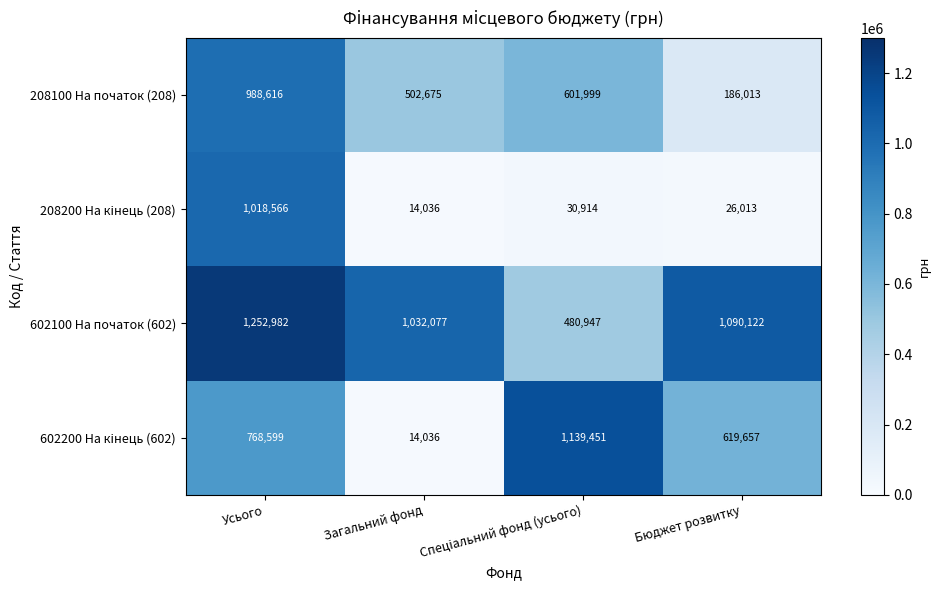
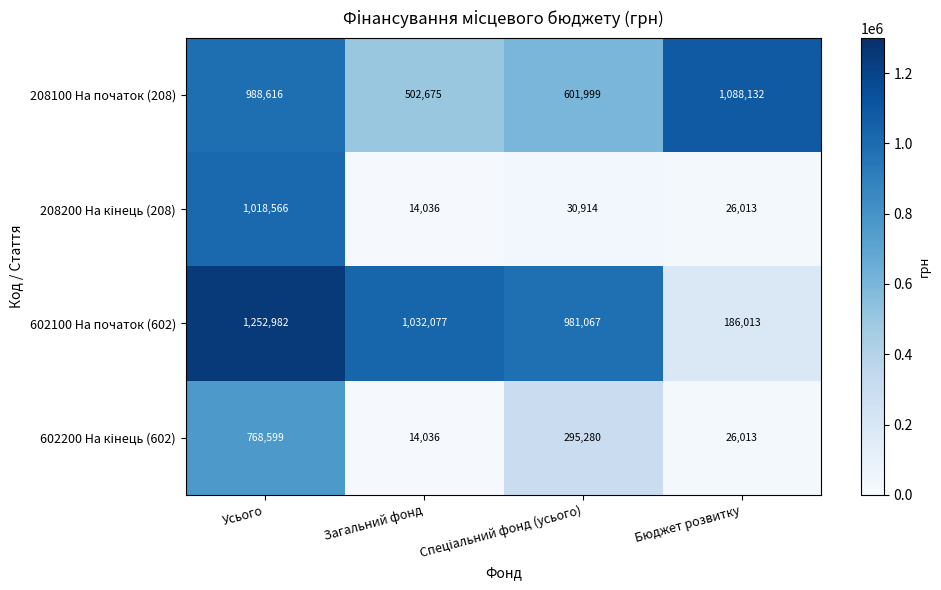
208100 На початок (208), Бюджет розвитку: 186,013 -> 1,088,132
602100 На початок (602), Спеціальний фонд (усього): 480,947 -> 981,067
602100 На початок (602), Бюджет розвитку: 1,090,122 -> 186,013
602200 На кінець (602), Спеціальний фонд (усього): 1,139,451 -> 295,280
602200 На кінець (602), Бюджет розвитку: 619,657 -> 26,013
